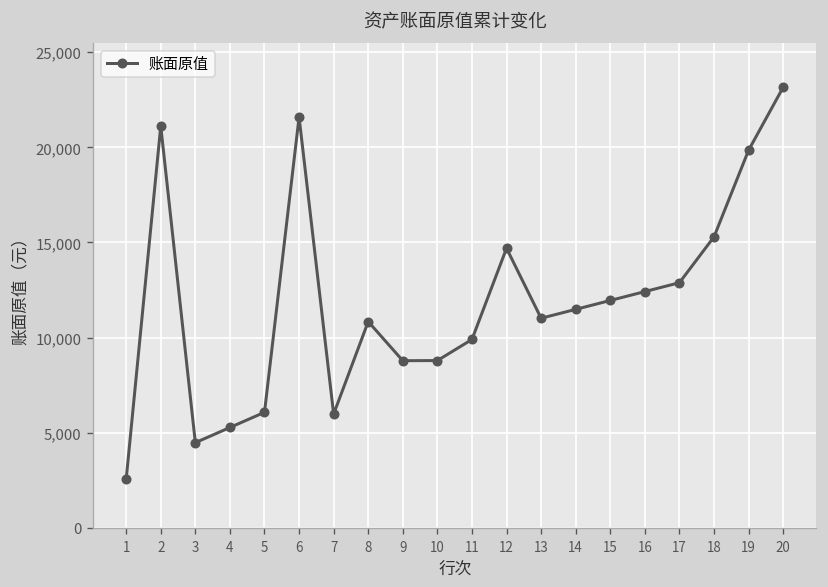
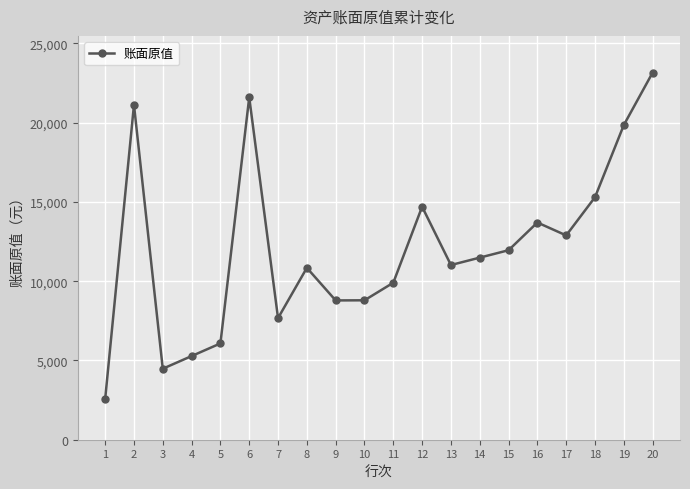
7: 6,000 -> 7,700
16: 12,400 -> 13,700
